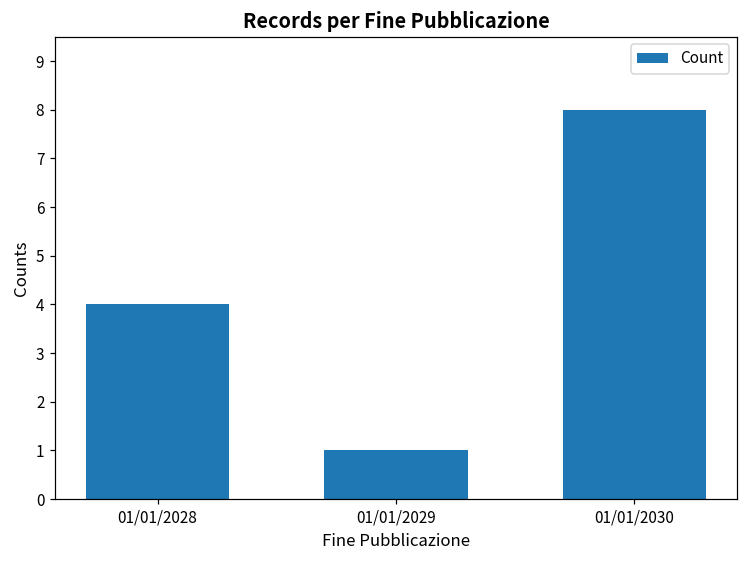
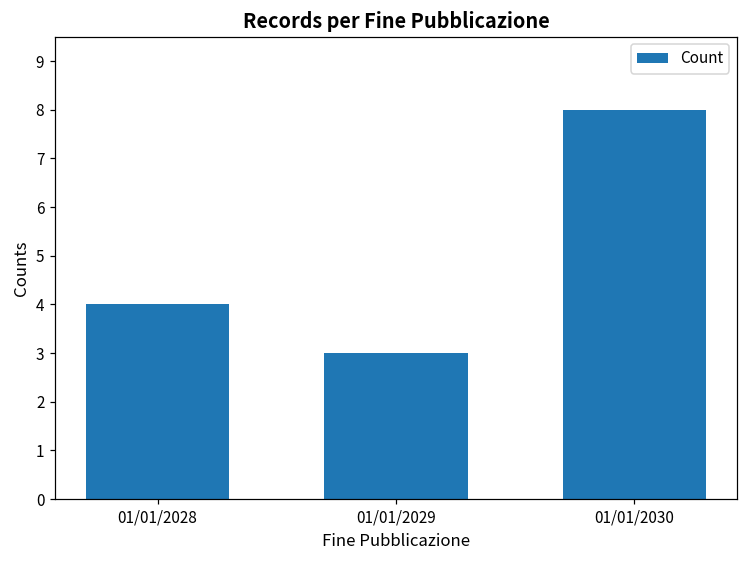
01/01/2029: 1 -> 3
